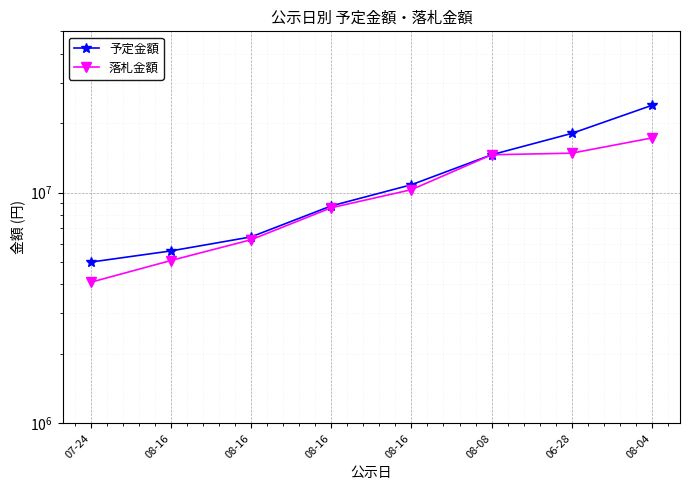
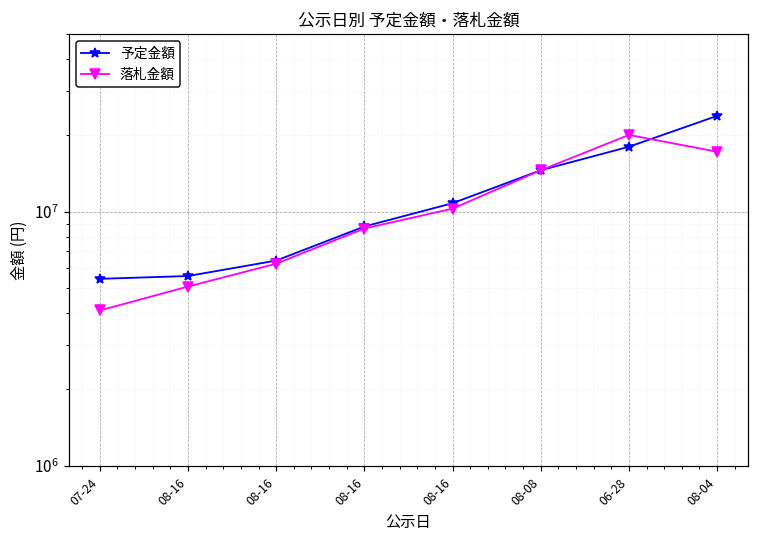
予定金額, 07-24: 5000000 -> 5400000
落札金額, 06-28: 15000000 -> 20000000
